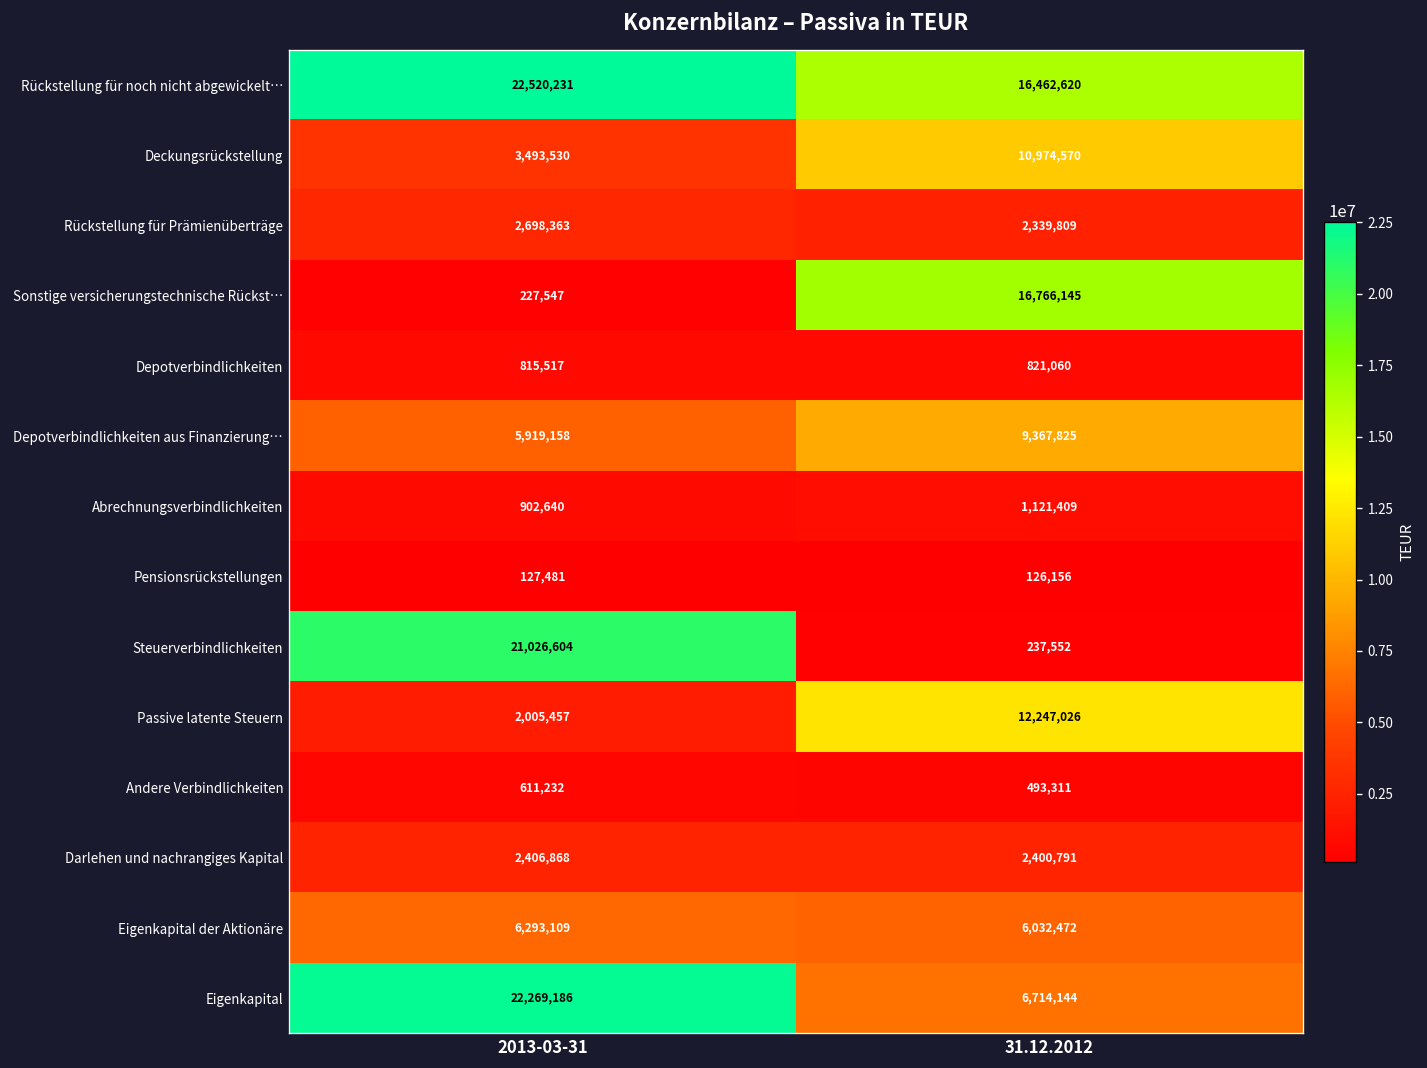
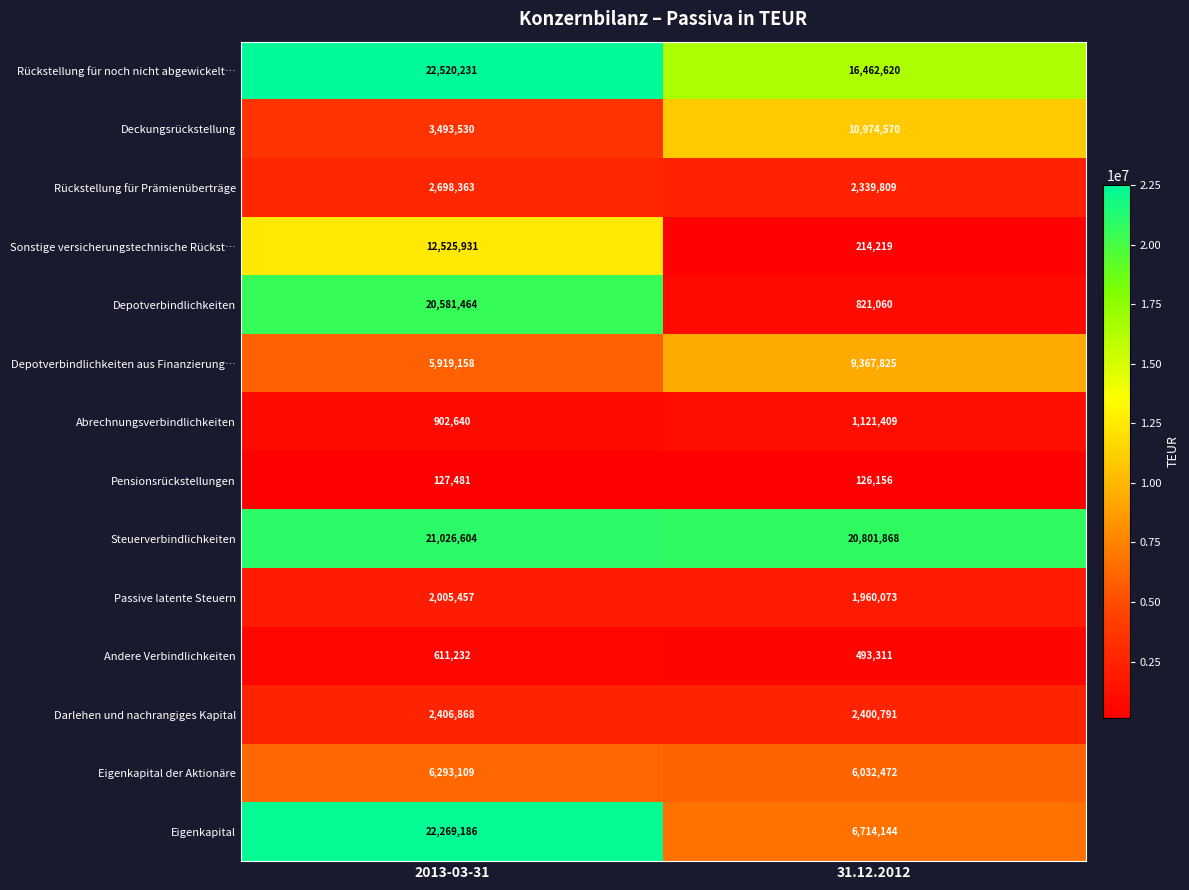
Sonstige versicherungstechnische Rückst…, 2013-03-31: 227,547 -> 12,525,931
Sonstige versicherungstechnische Rückst…, 31.12.2012: 16,766,145 -> 214,219
Depotverbindlichkeiten, 2013-03-31: 815,517 -> 20,581,464
Steuerverbindlichkeiten, 31.12.2012: 237,552 -> 20,801,868
Passive latente Steuern, 31.12.2012: 12,247,026 -> 1,960,073
